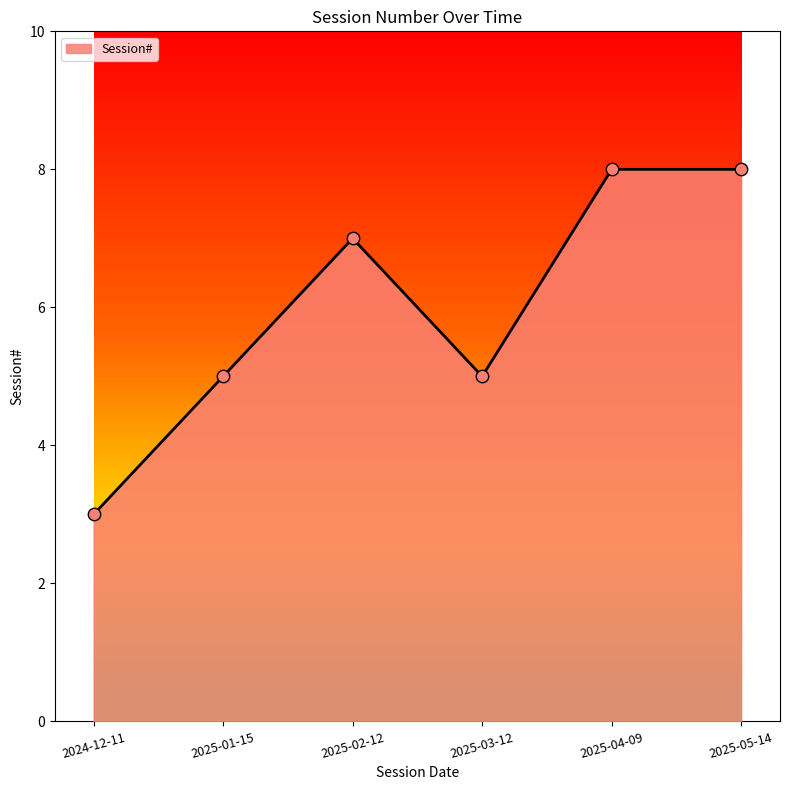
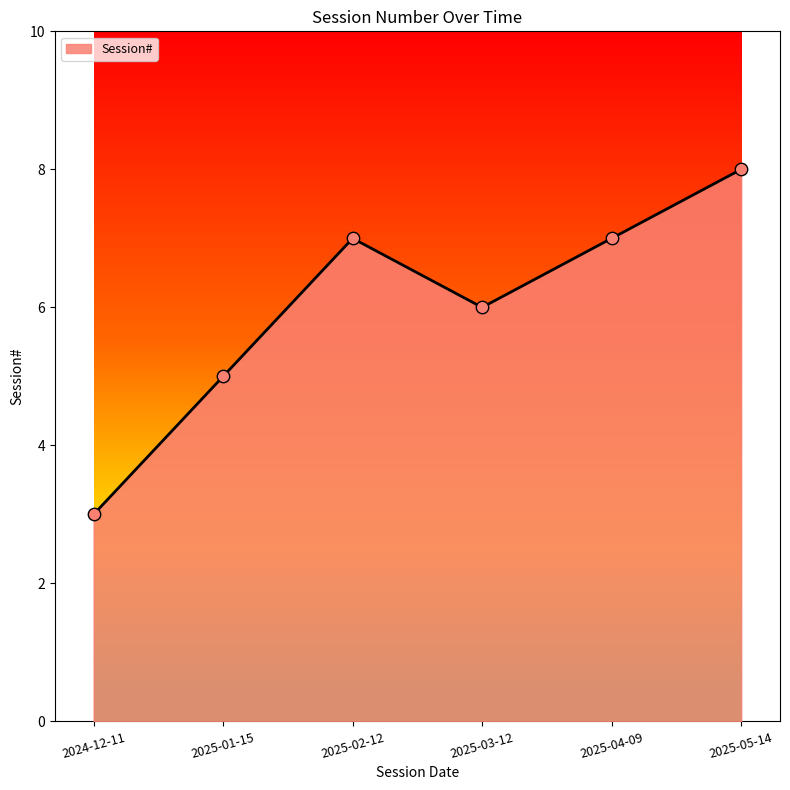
2025-03-12: 5 -> 6
2025-04-09: 8 -> 7
